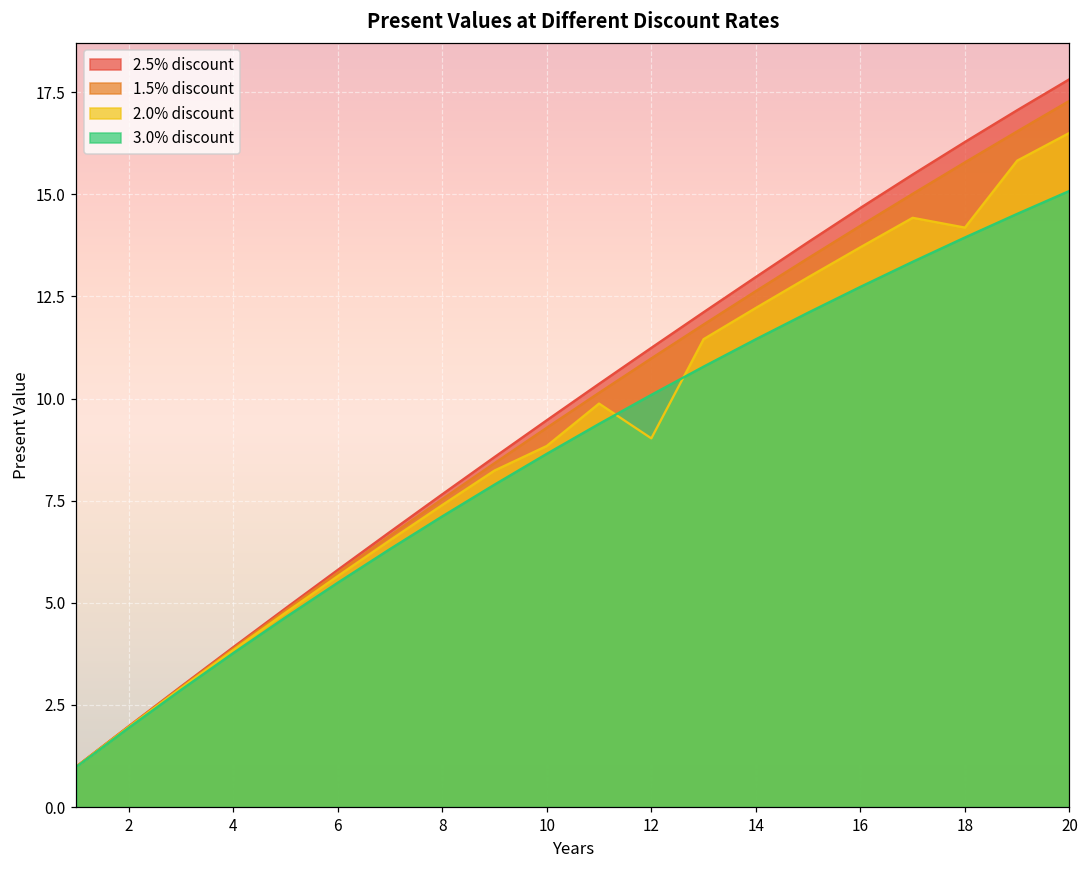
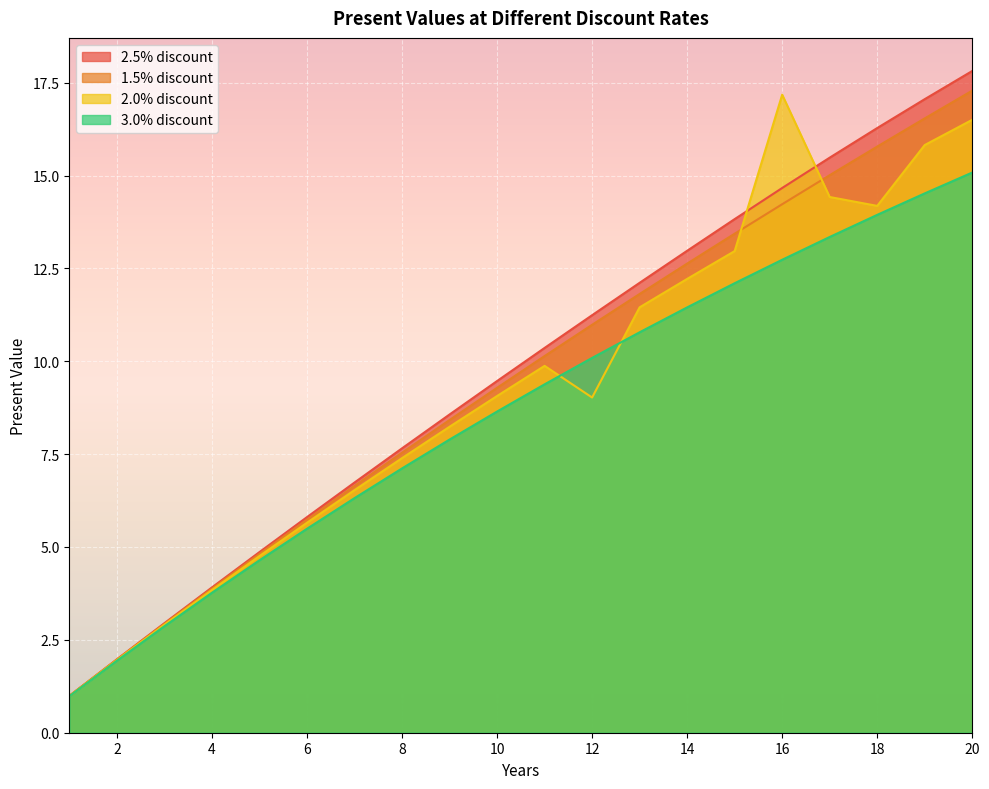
2.0% discount, 10: 8.8 -> 9.1
2.0% discount, 16: 13.7 -> 17.2
